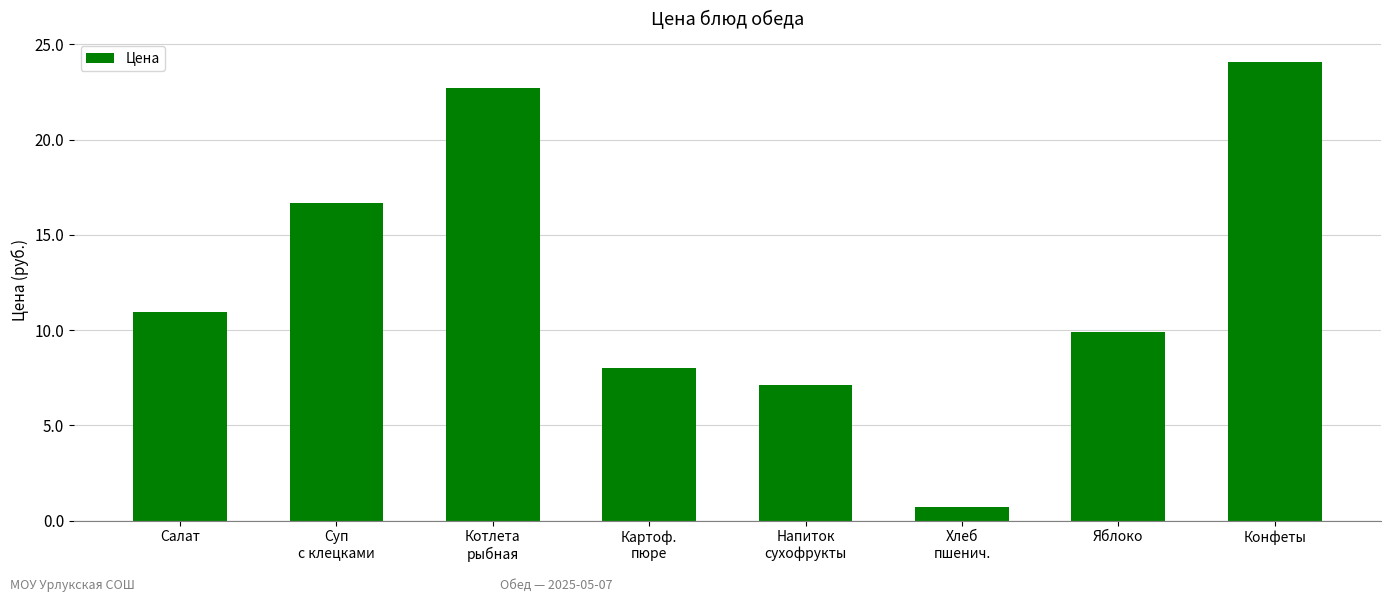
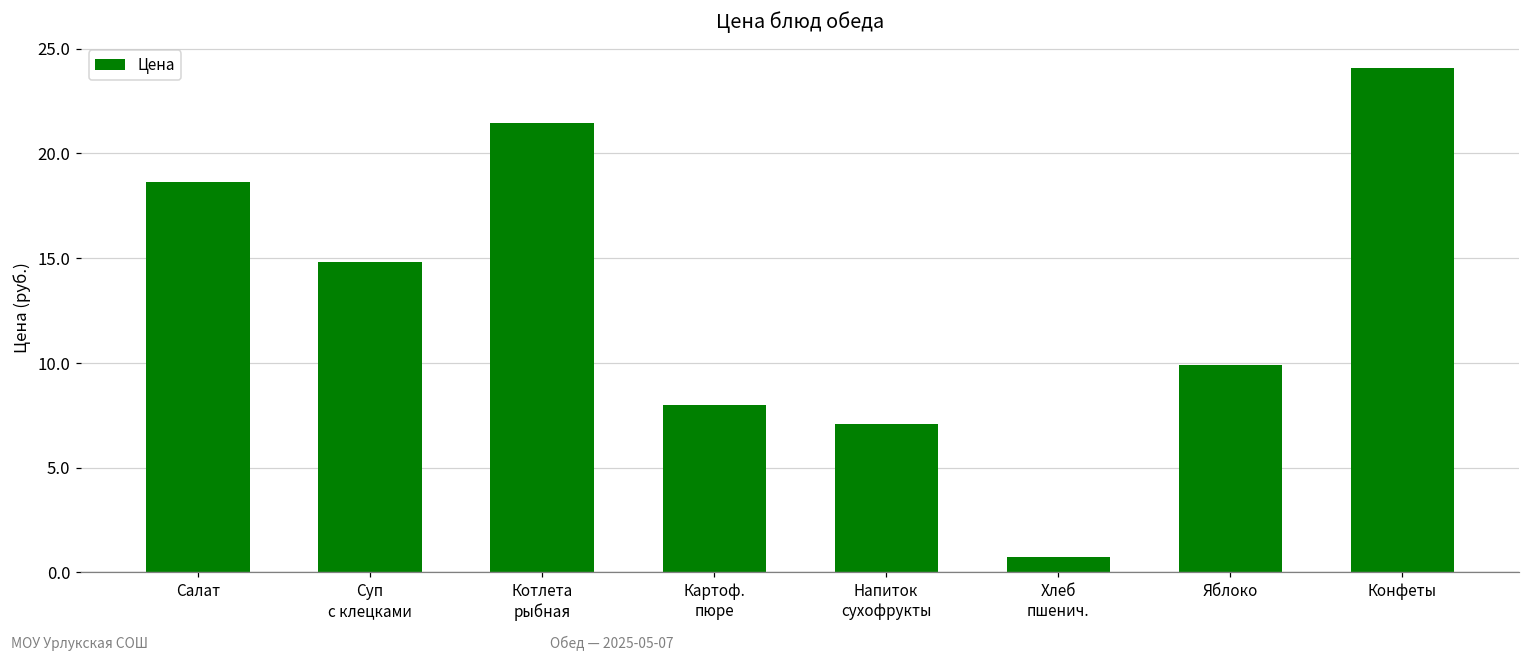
Салат: 11.0 -> 18.6
Суп с клецками: 16.7 -> 14.8
Котлета рыбная: 22.7 -> 21.5
